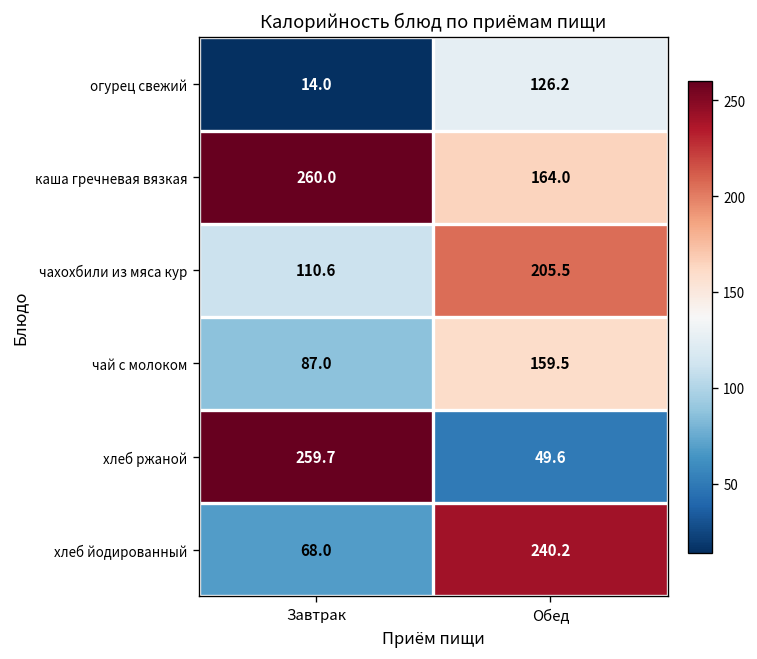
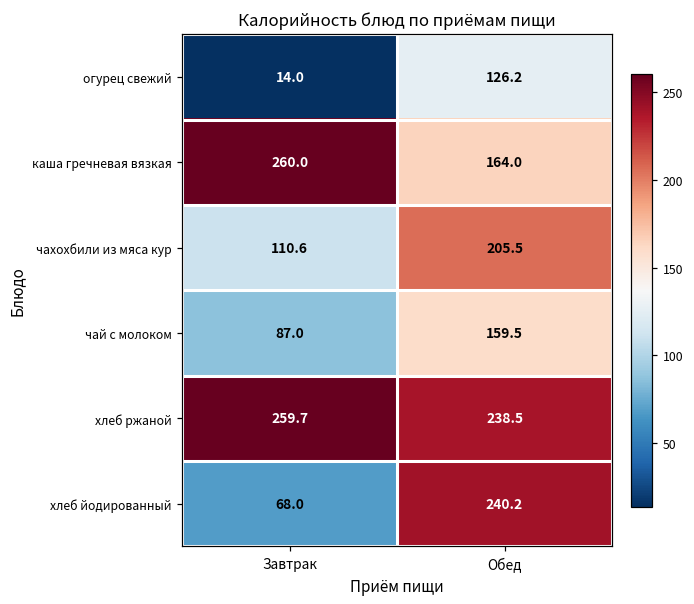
хлеб ржаной, Обед: 49.6 -> 238.5
